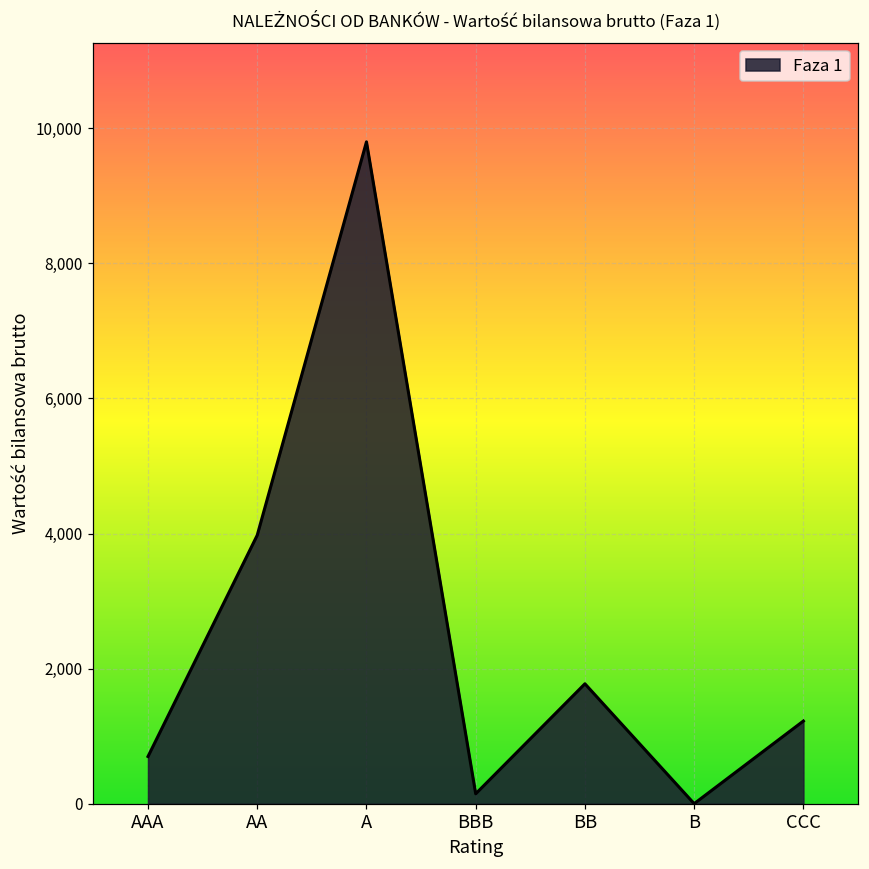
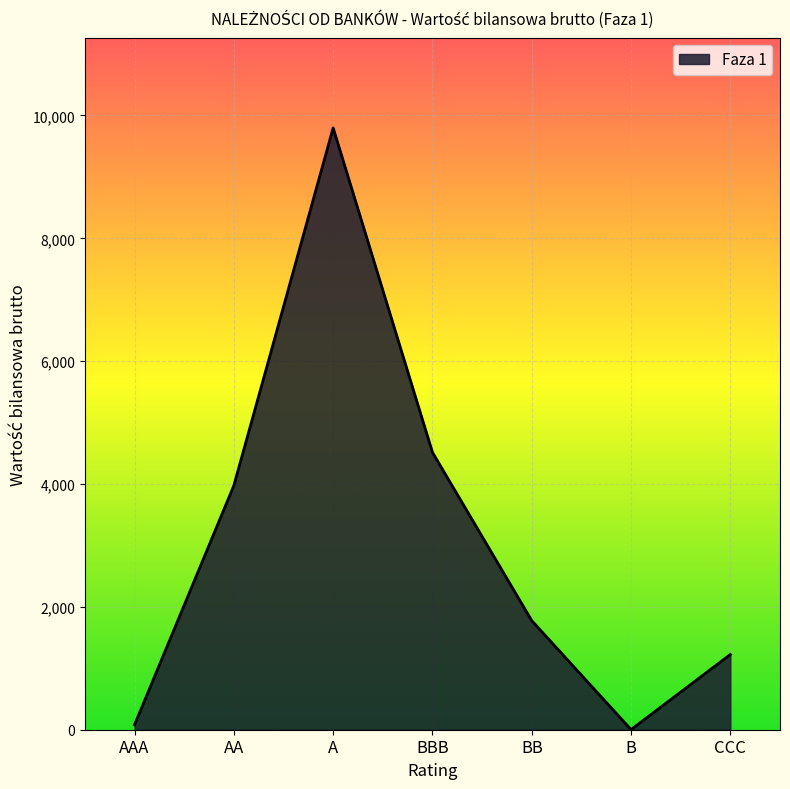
AAA: 700 -> 100
BBB: 100 -> 4,500
